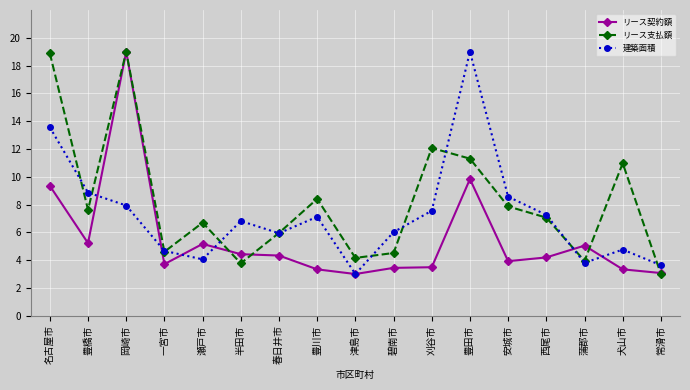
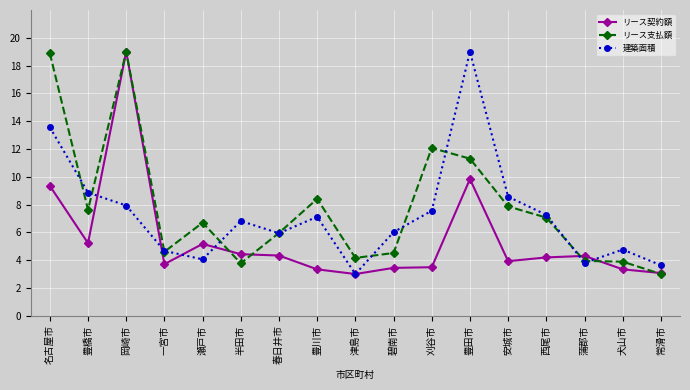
リース契約額, 蒲郡市: 5.0 -> 4.3
リース支払額, 犬山市: 11.0 -> 3.9
